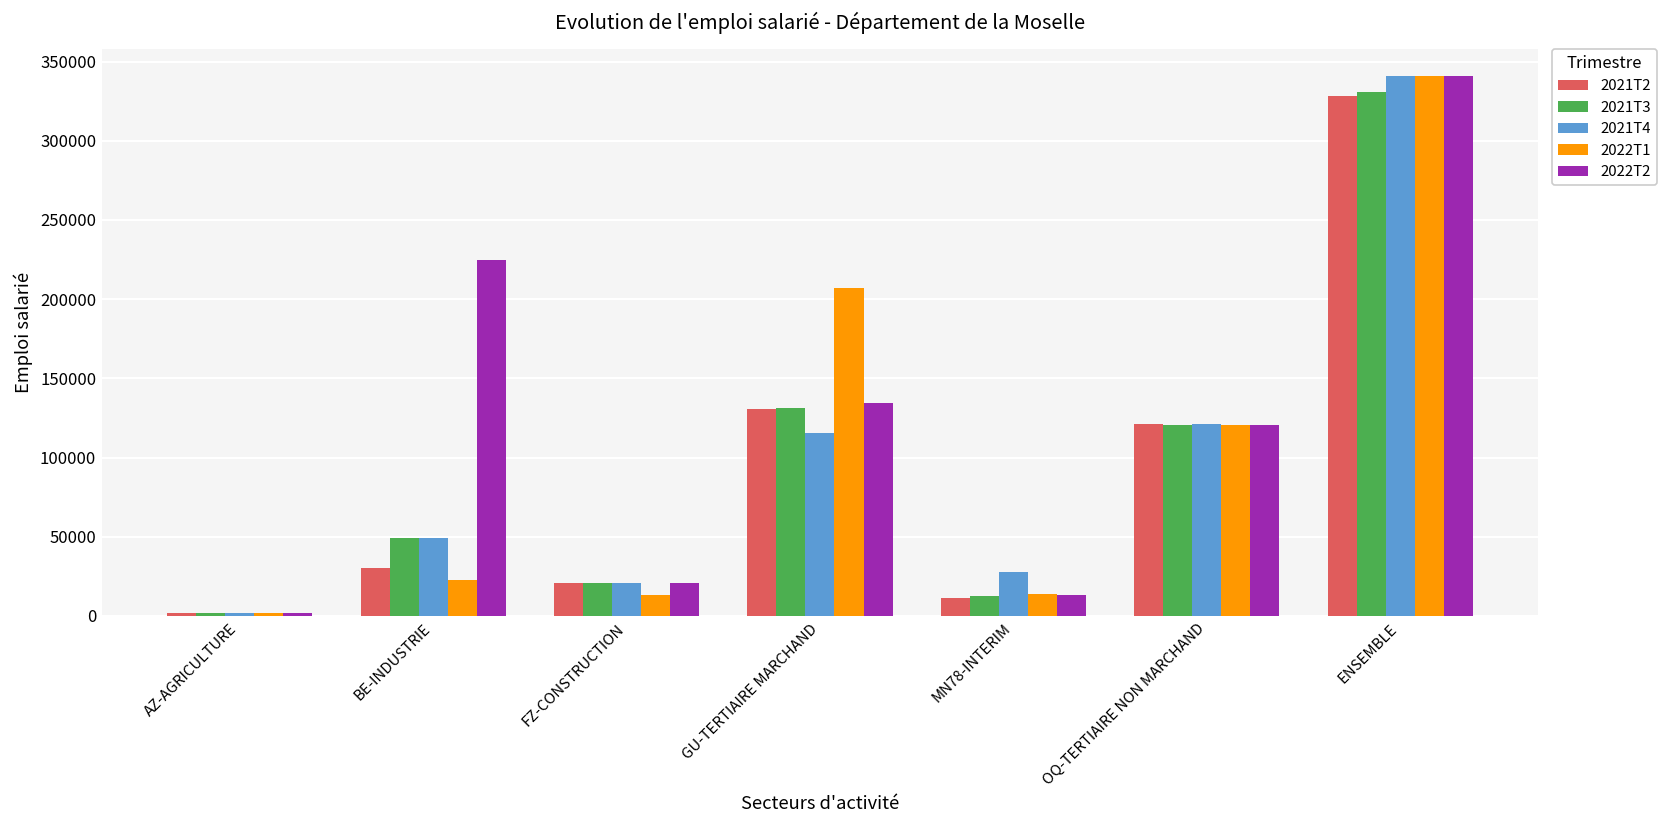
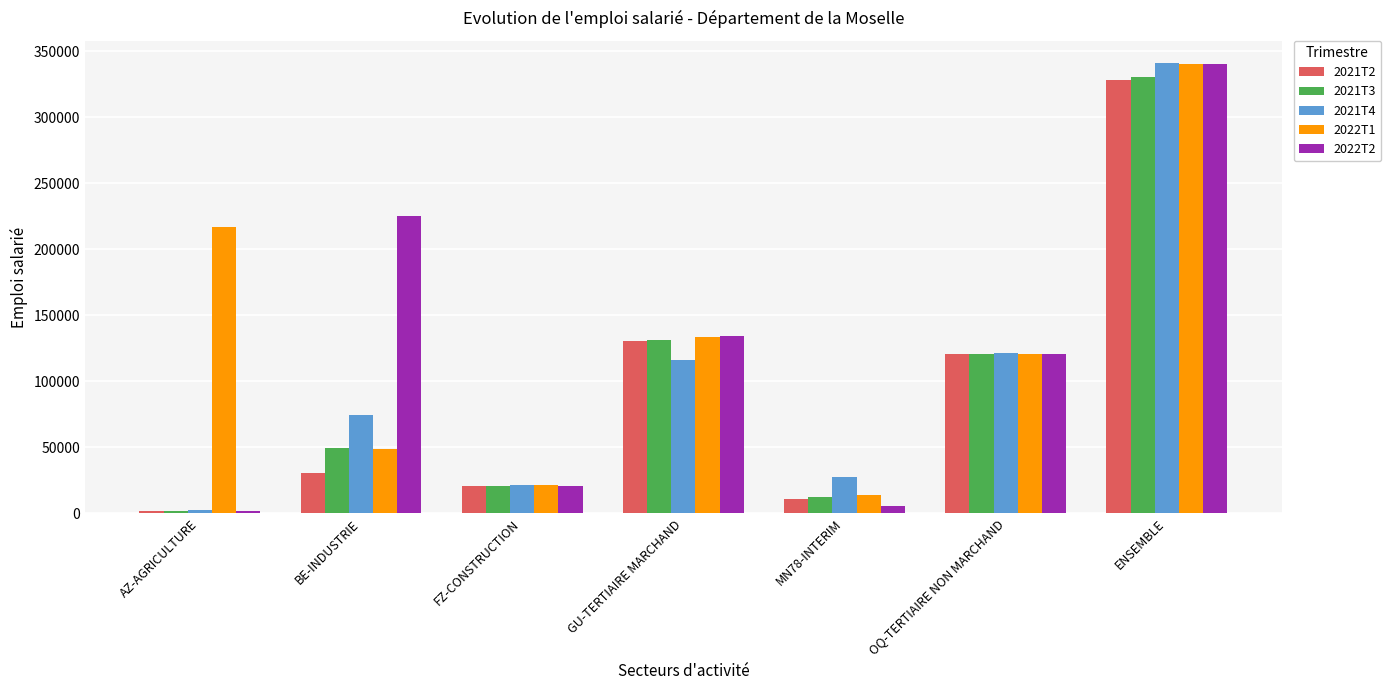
2022T1, AZ-AGRICULTURE: 2000 -> 217000
2021T4, BE-INDUSTRIE: 49000 -> 74000
2022T1, BE-INDUSTRIE: 23000 -> 49000
2022T1, FZ-CONSTRUCTION: 13000 -> 21000
2022T1, GU-TERTIAIRE MARCHAND: 207000 -> 134000
2022T2, MN78-INTERIM: 13000 -> 6000
